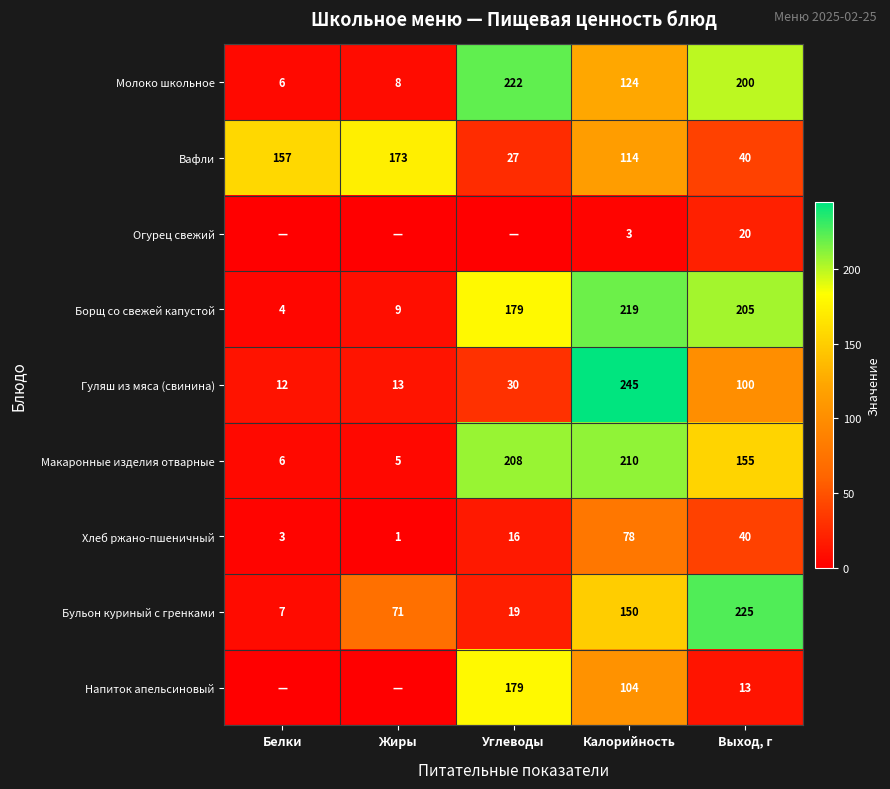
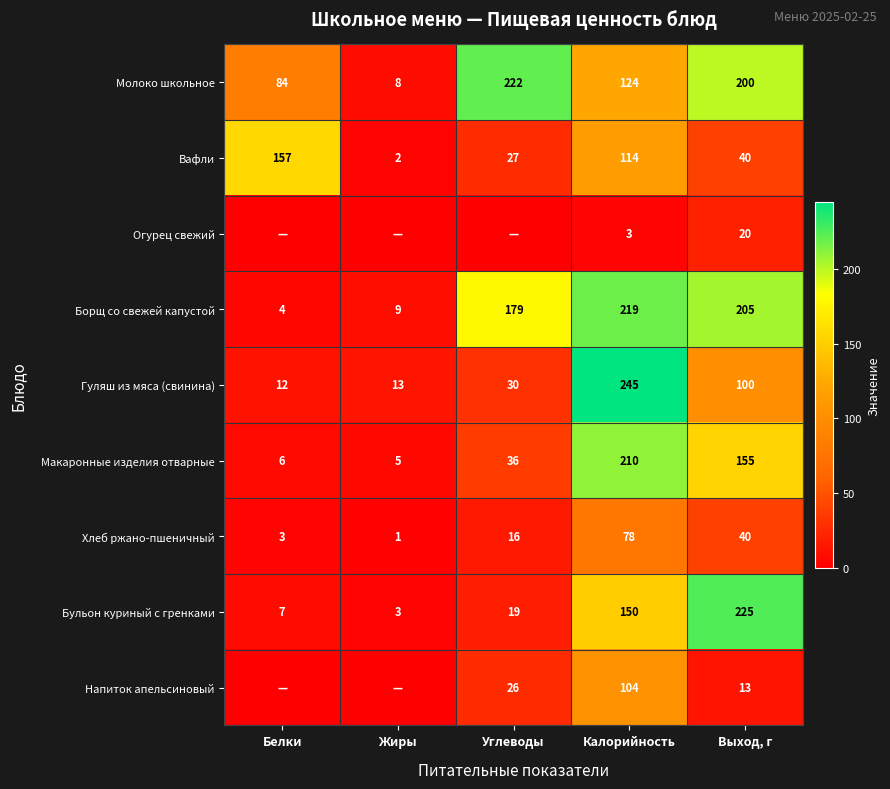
Молоко школьное, Белки: 6 -> 84
Вафли, Жиры: 173 -> 2
Макаронные изделия отварные, Углеводы: 208 -> 36
Бульон куриный с гренками, Жиры: 71 -> 3
Напиток апельсиновый, Углеводы: 179 -> 26
